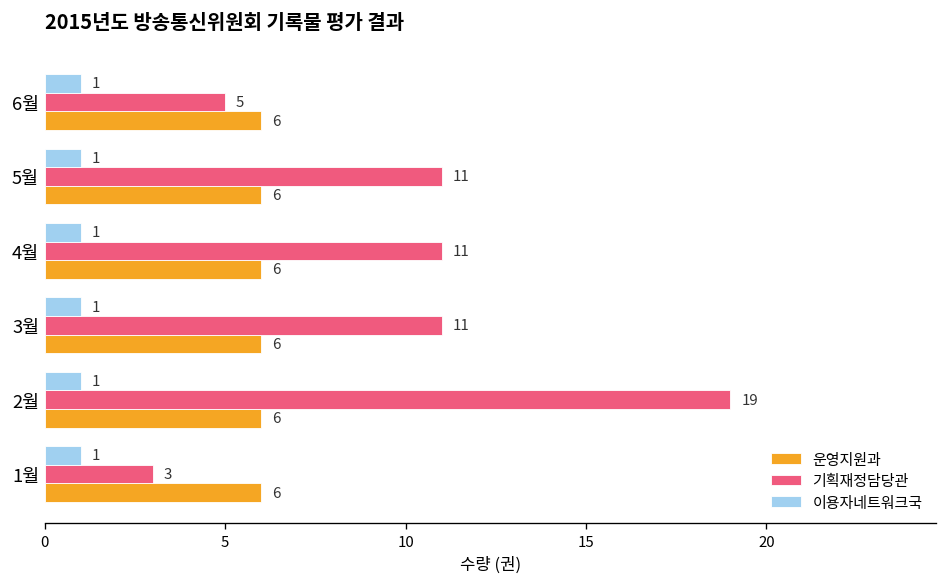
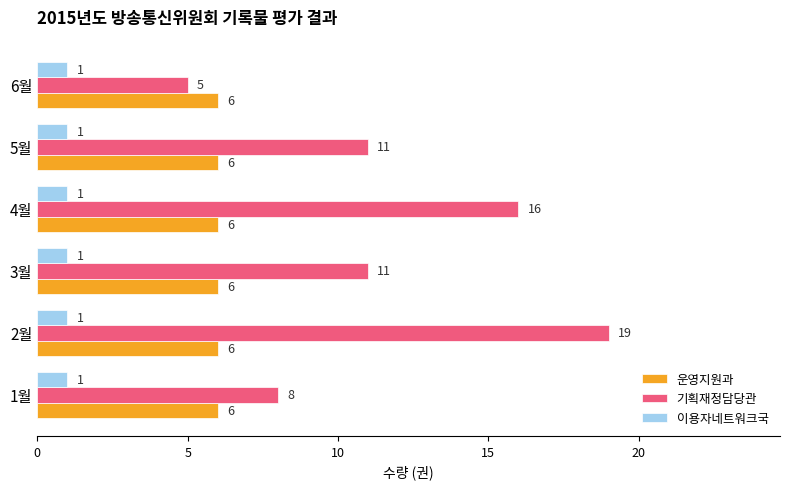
기획재정담당관, 4월: 11 -> 16
기획재정담당관, 1월: 3 -> 8
